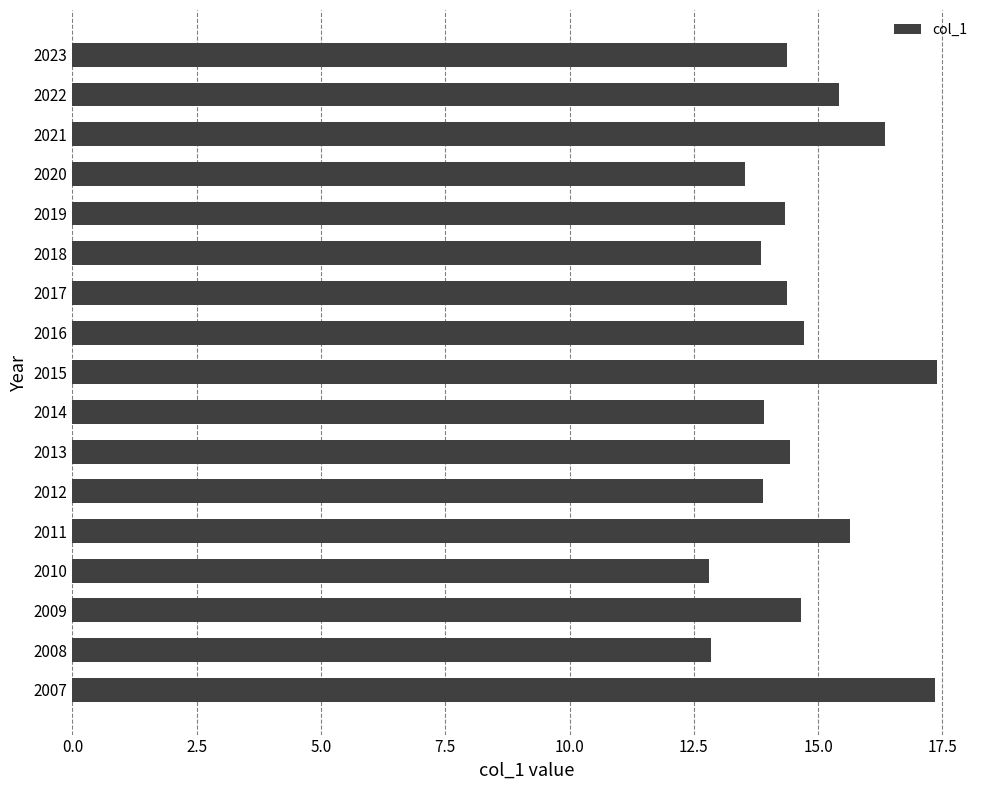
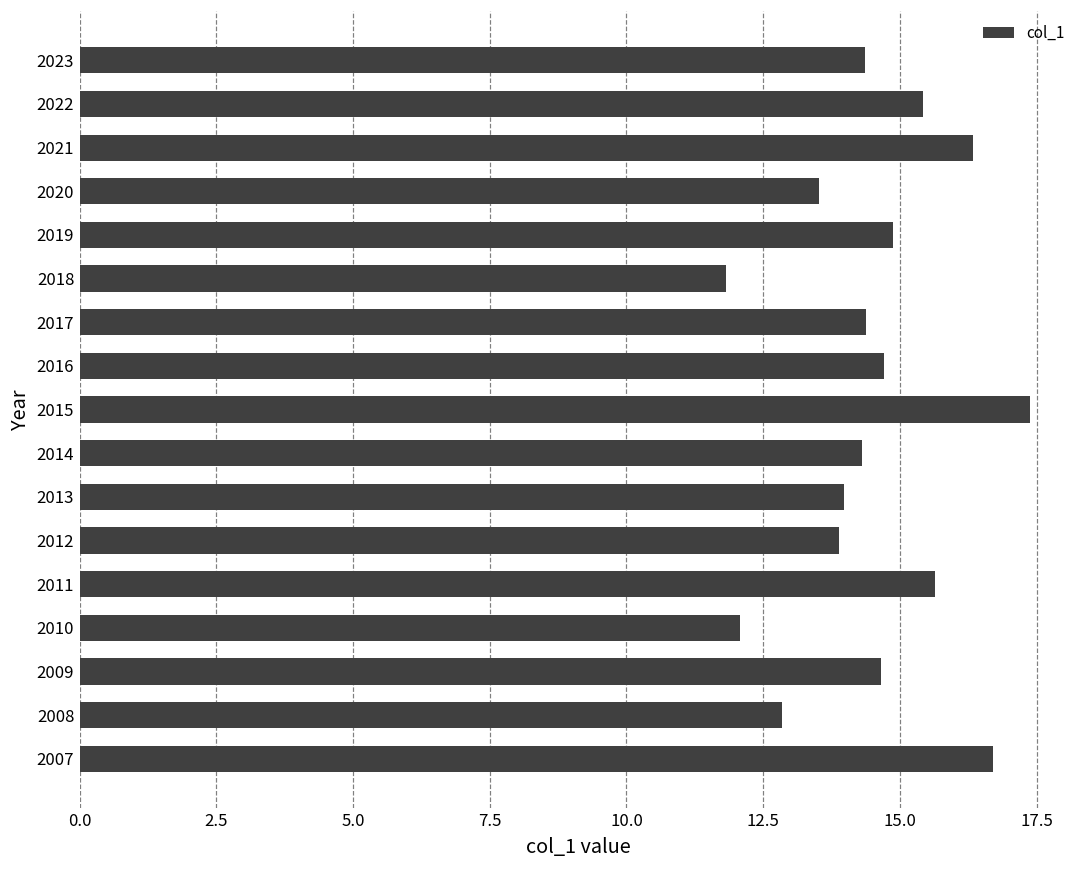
2019: 14.3 -> 14.9
2018: 13.8 -> 11.8
2014: 13.9 -> 14.3
2013: 14.4 -> 14.0
2010: 12.8 -> 12.1
2007: 17.4 -> 16.7
